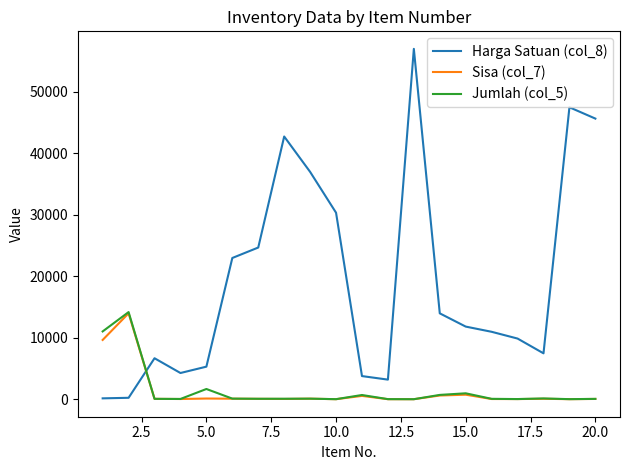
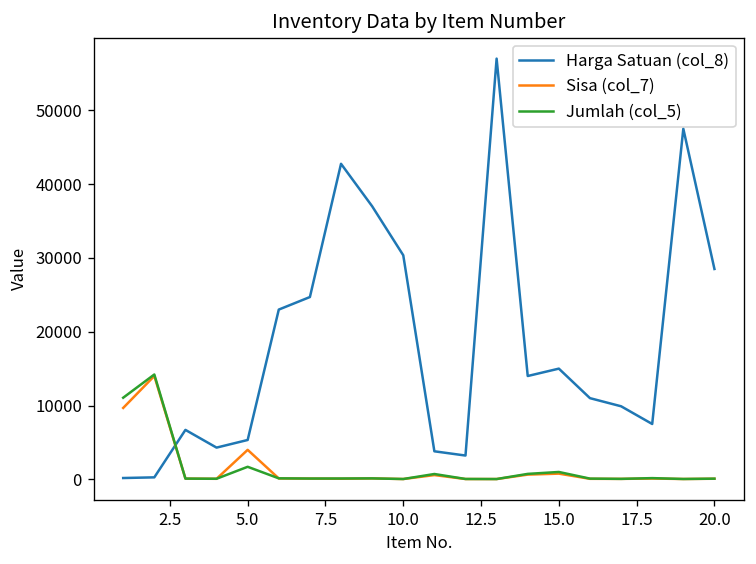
Sisa (col_7), 5.0: 0 -> 4000
Harga Satuan (col_8), 15.0: 12000 -> 15000
Harga Satuan (col_8), 20.0: 46000 -> 29000
